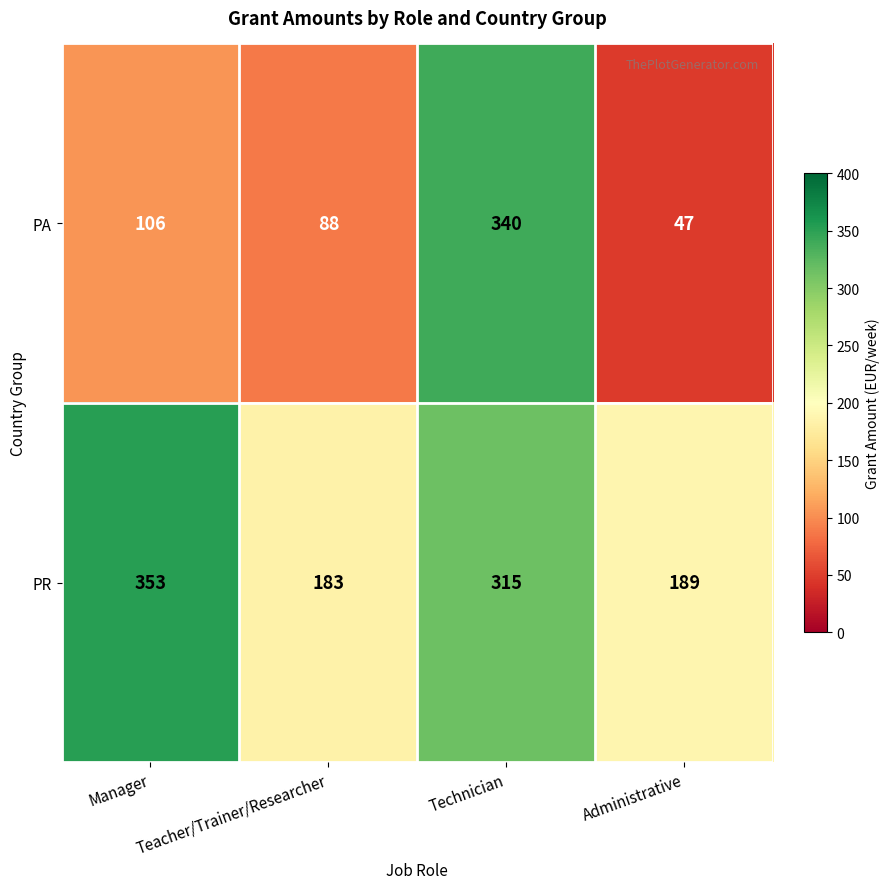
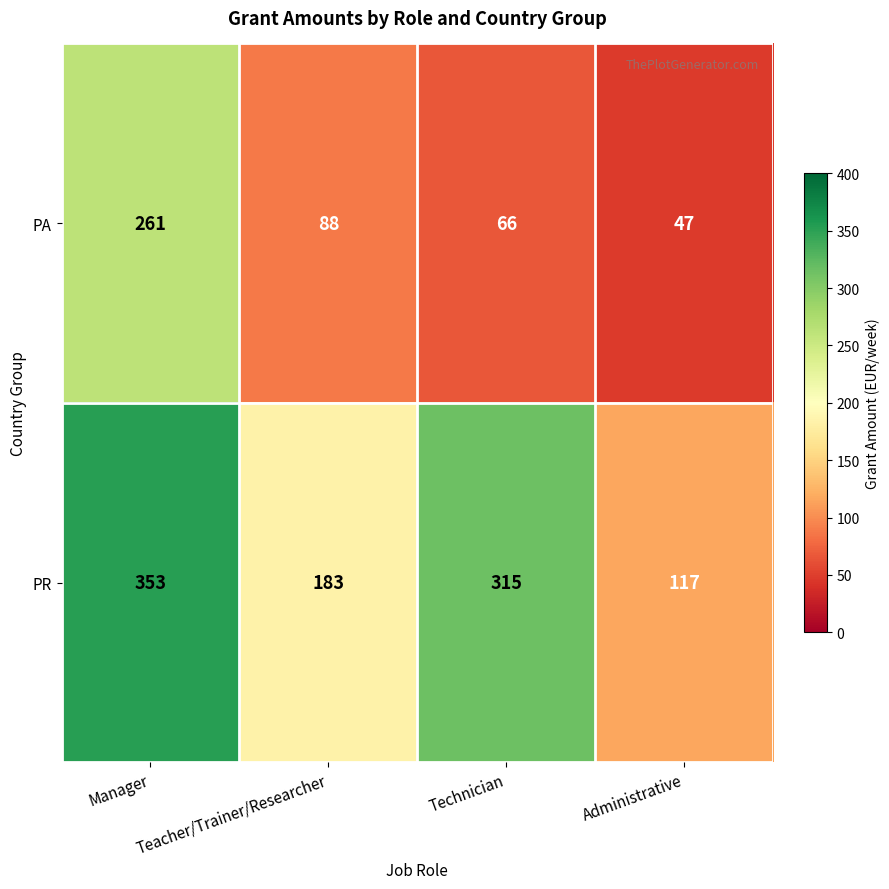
PA, Manager: 106 -> 261
PA, Technician: 340 -> 66
PR, Administrative: 189 -> 117
